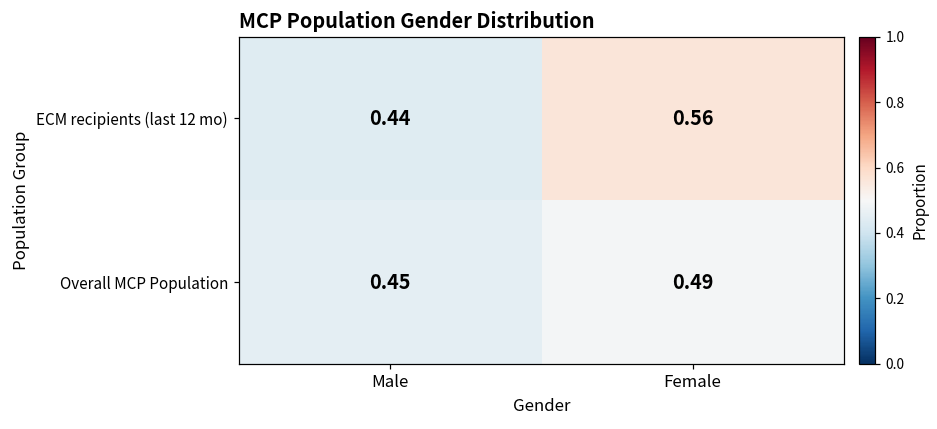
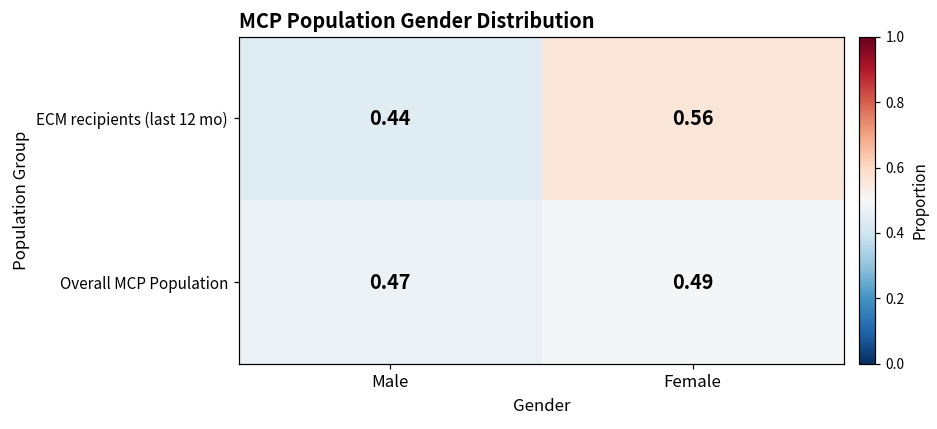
Overall MCP Population, Male: 0.45 -> 0.47
